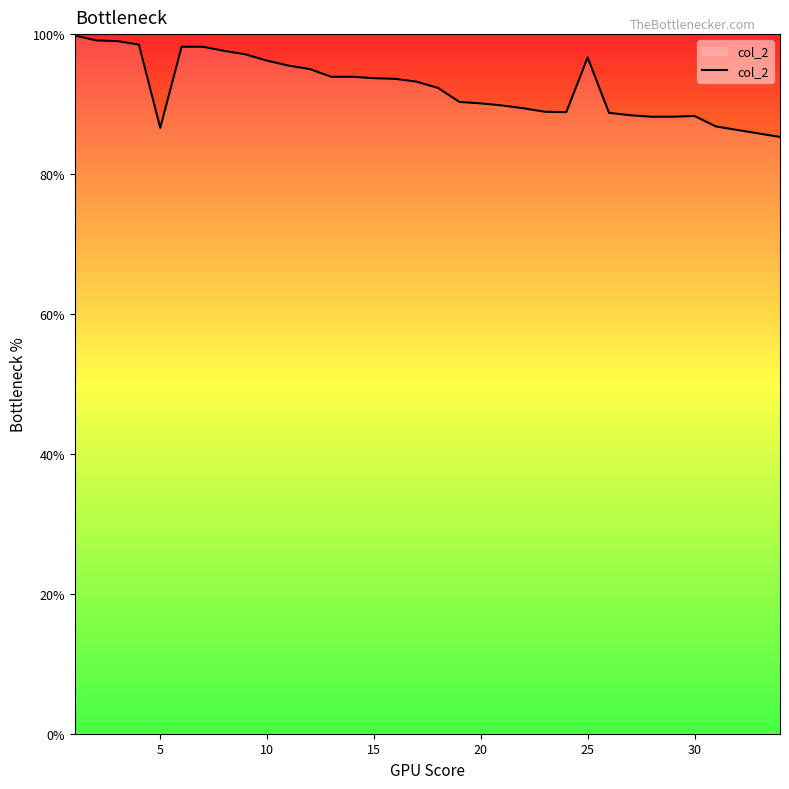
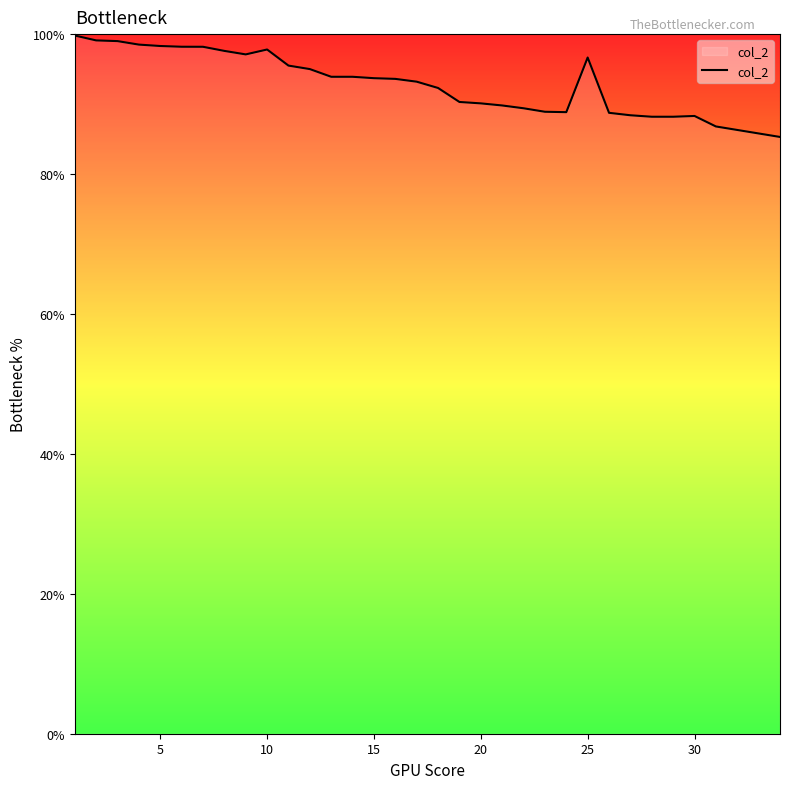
5: 87% -> 98%
10: 96% -> 98%
